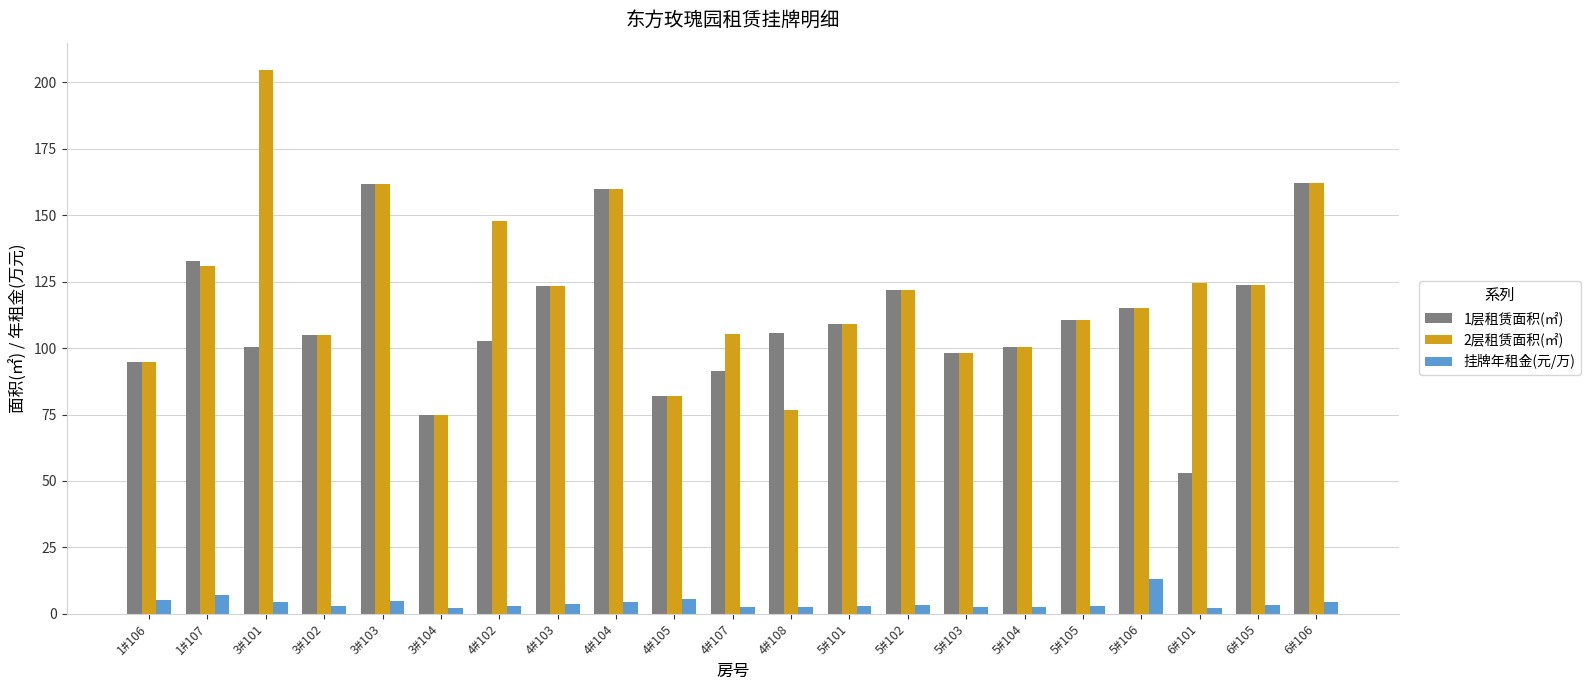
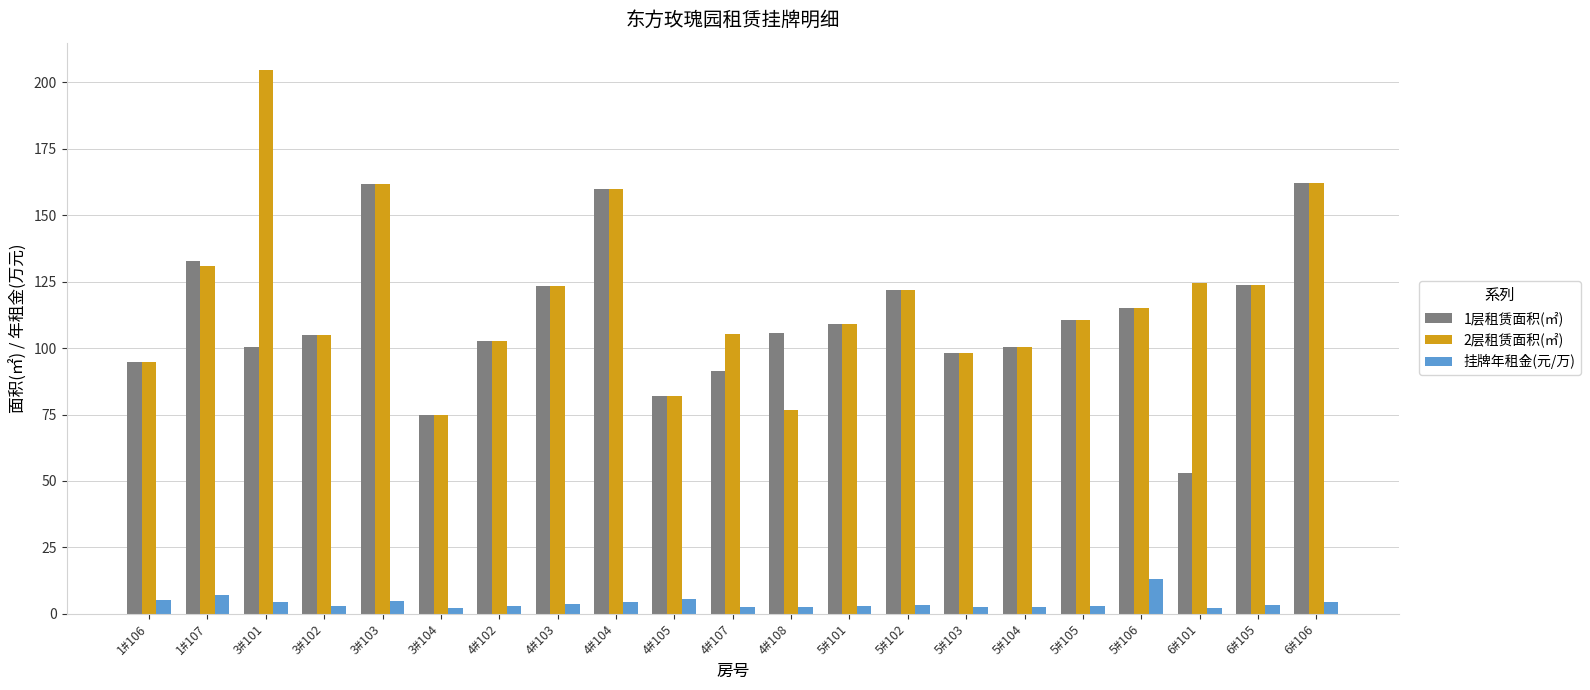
2层租赁面积(㎡), 4#102: 148 -> 103
